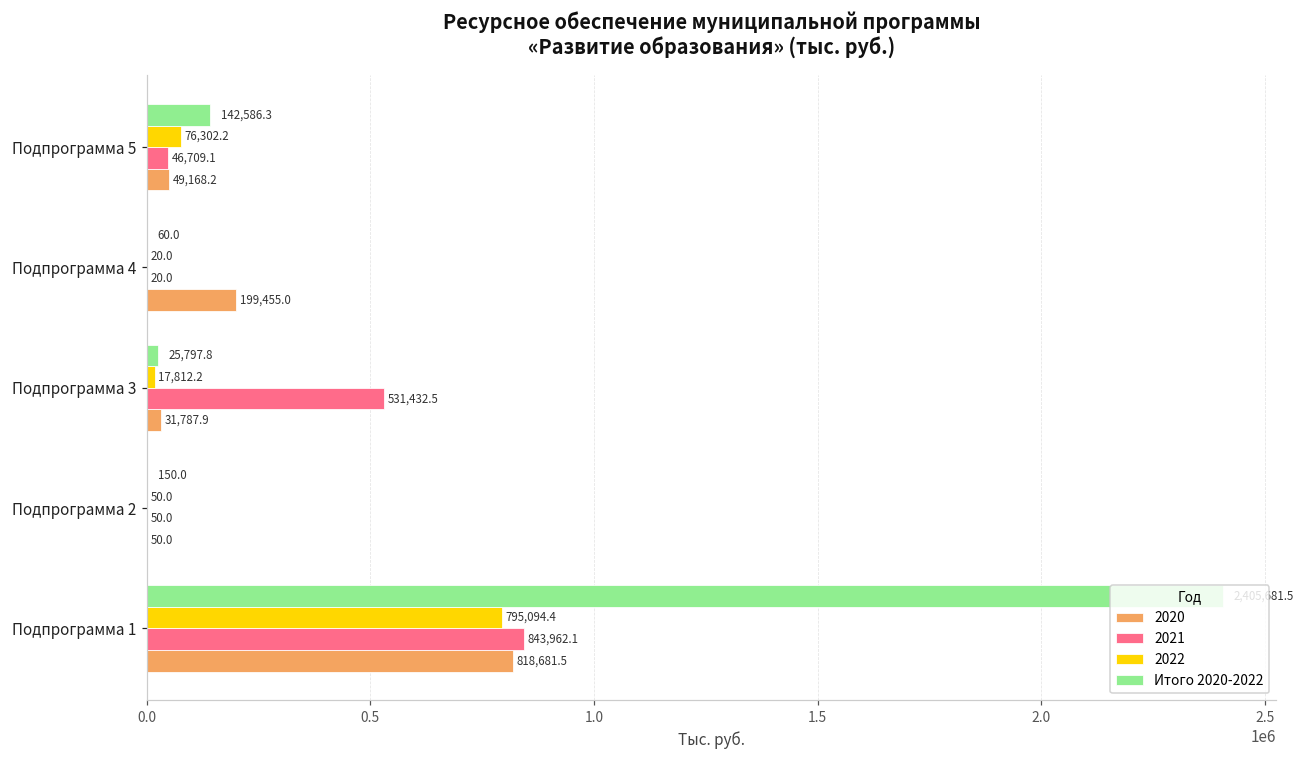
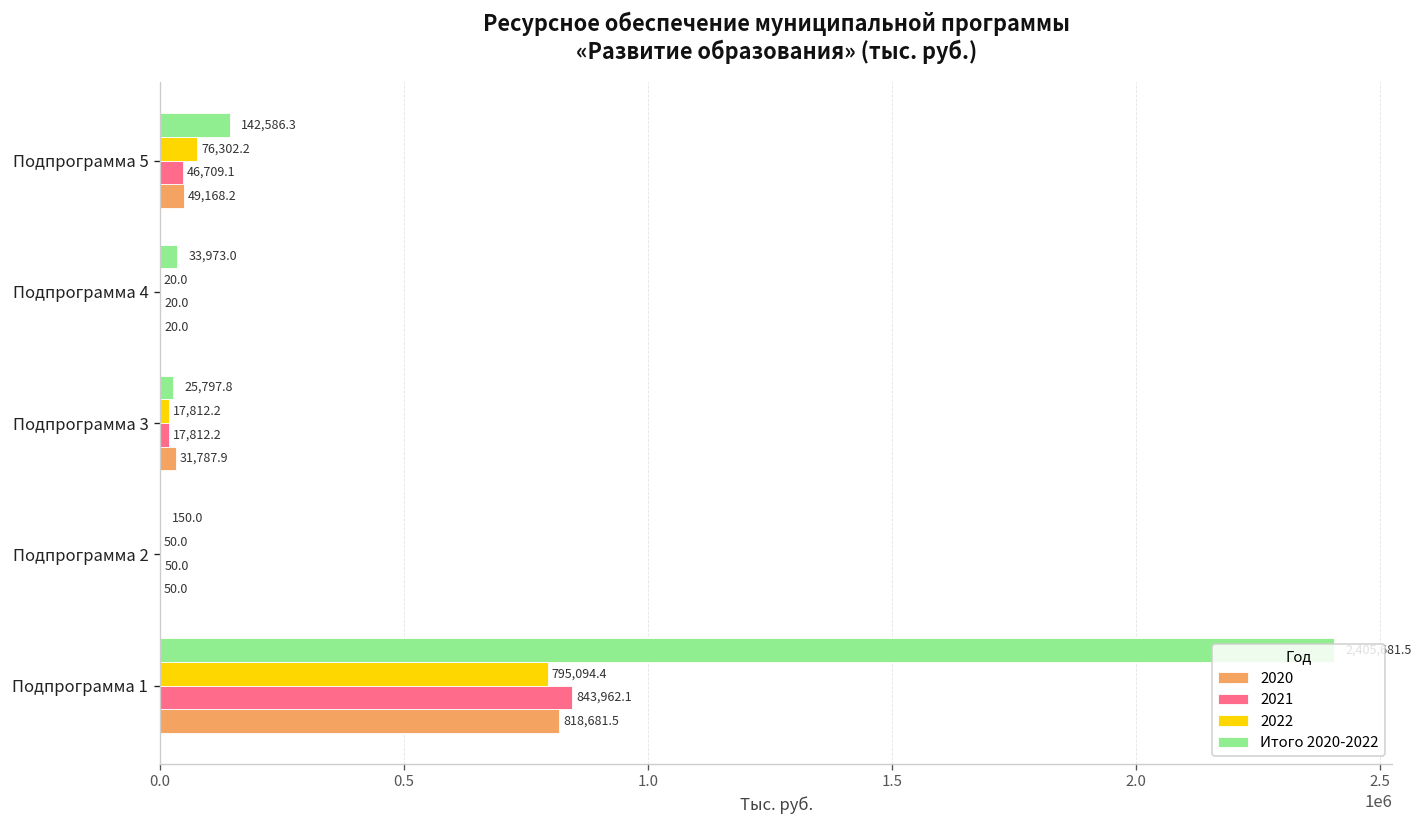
Итого 2020-2022, Подпрограмма 4: 60.0 -> 33,973.0
2020, Подпрограмма 4: 199,455.0 -> 20.0
2021, Подпрограмма 3: 531,432.5 -> 17,812.2
